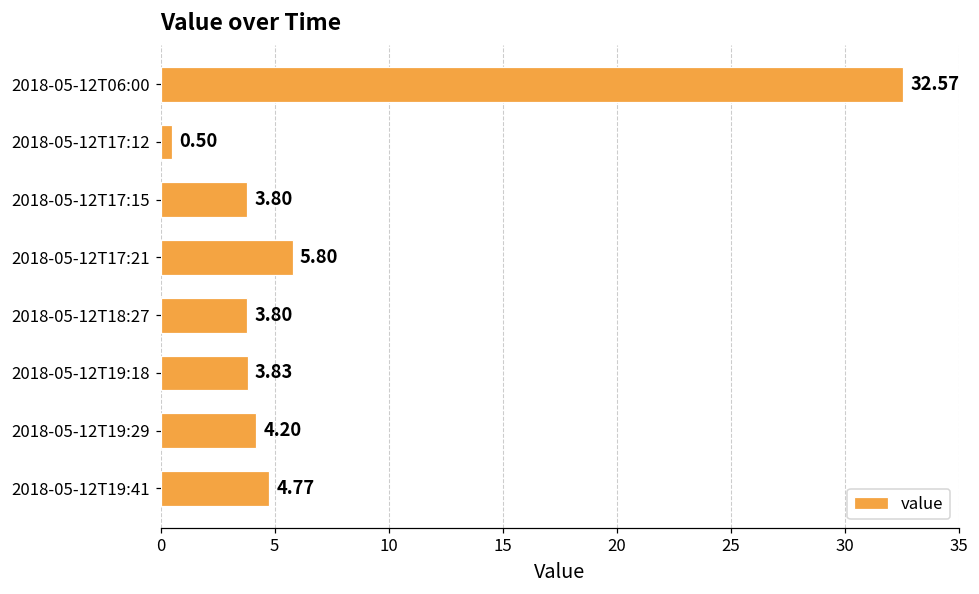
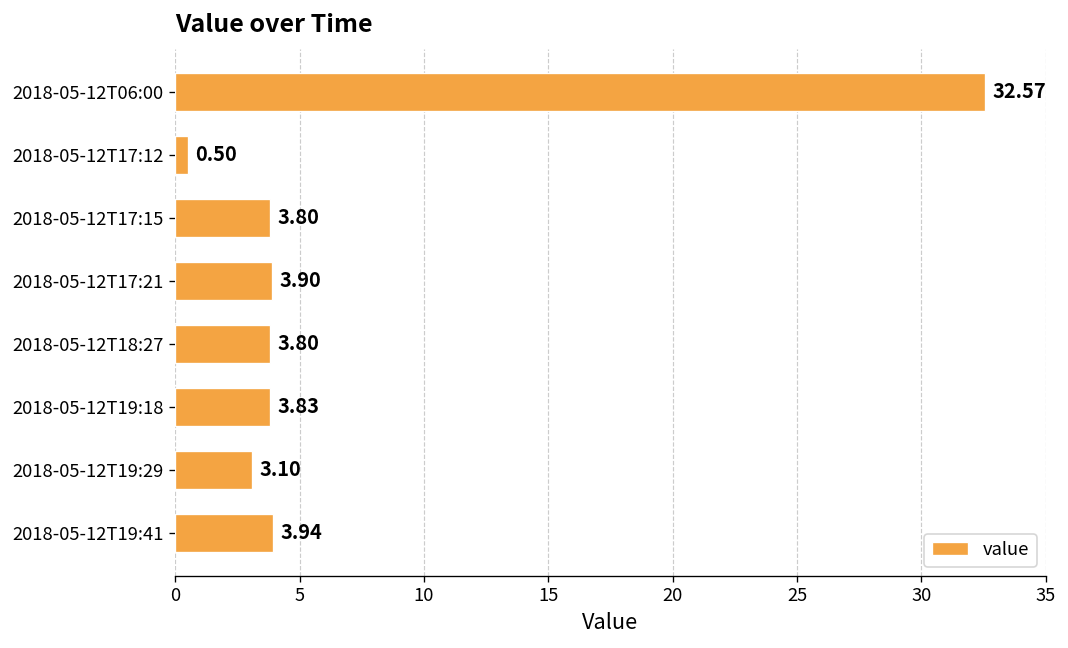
2018-05-12T17:21: 5.80 -> 3.90
2018-05-12T19:29: 4.20 -> 3.10
2018-05-12T19:41: 4.77 -> 3.94
